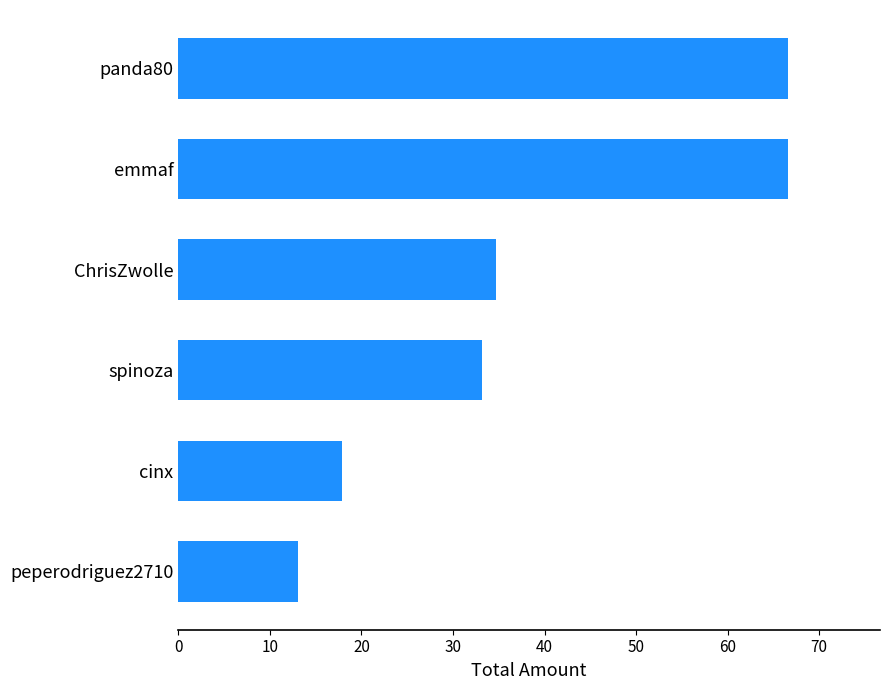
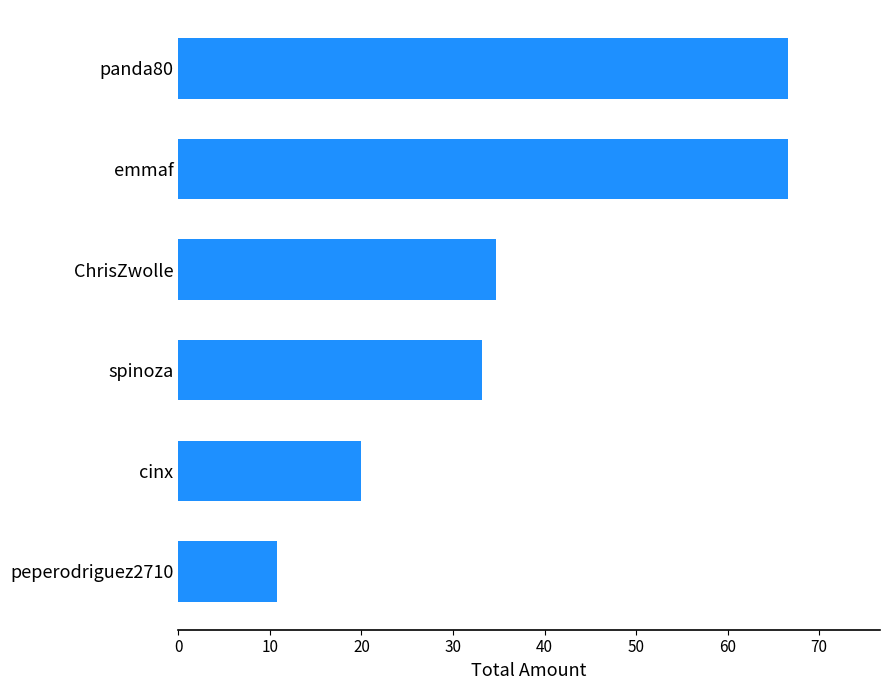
cinx: 18 -> 20
peperodriguez2710: 13 -> 11
